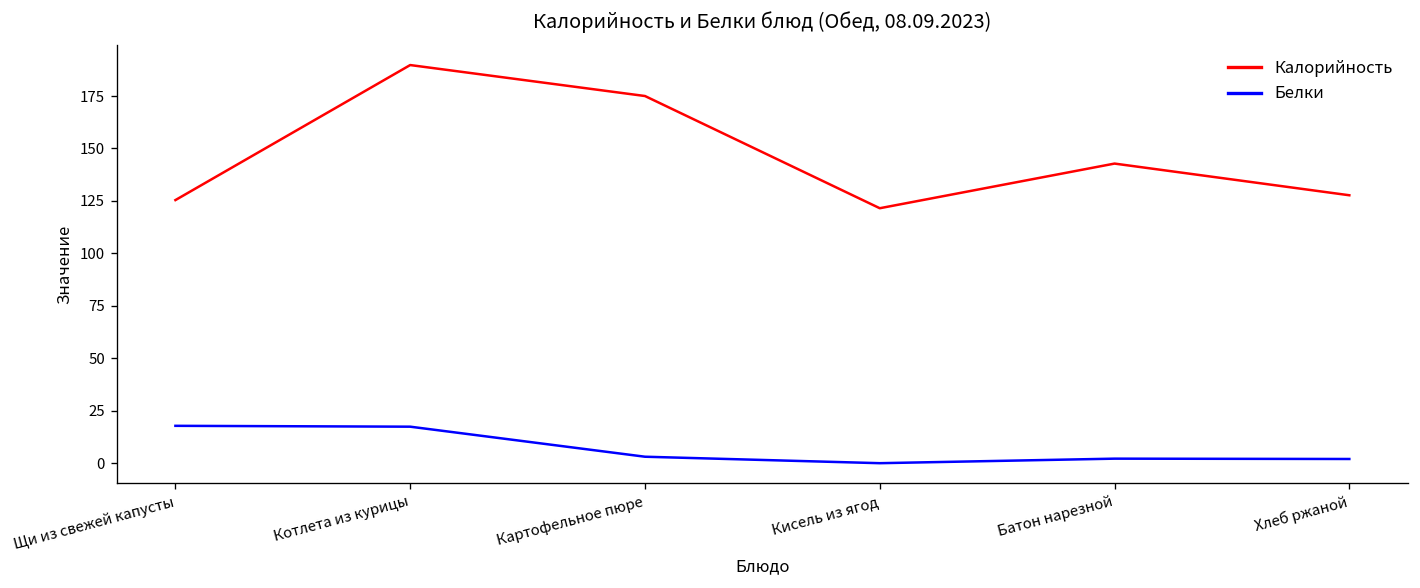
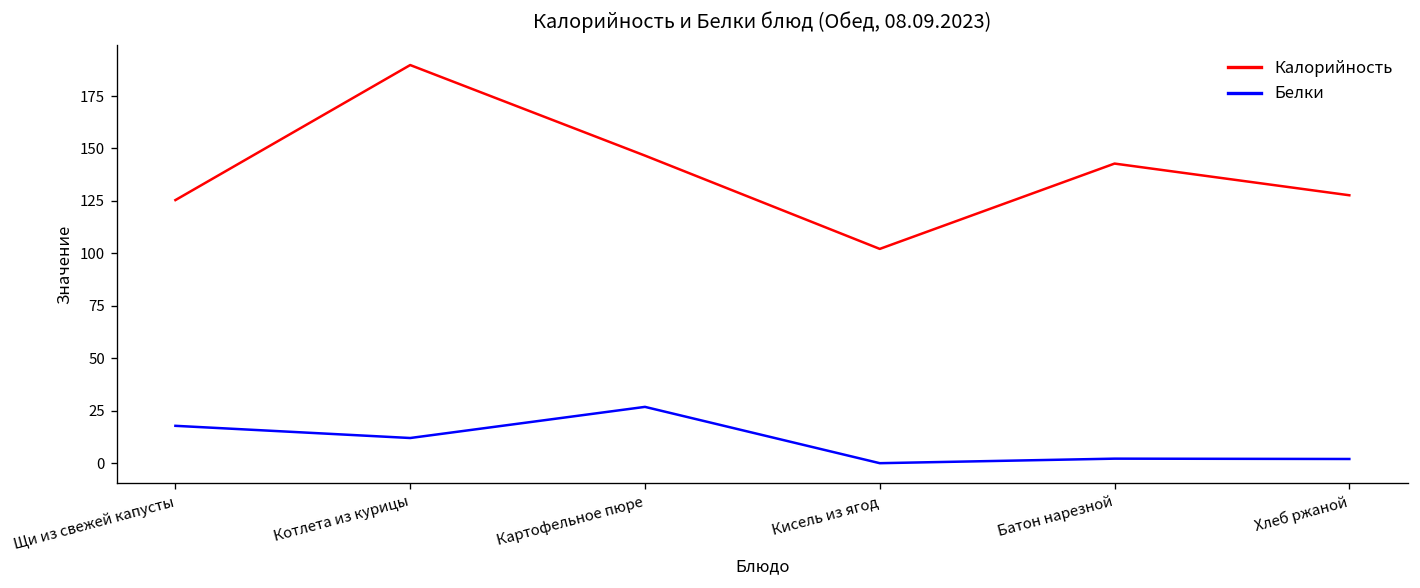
Белки, Котлета из курицы: 17 -> 12
Калорийность, Картофельное пюре: 175 -> 147
Белки, Картофельное пюре: 3 -> 27
Калорийность, Кисель из ягод: 122 -> 102
